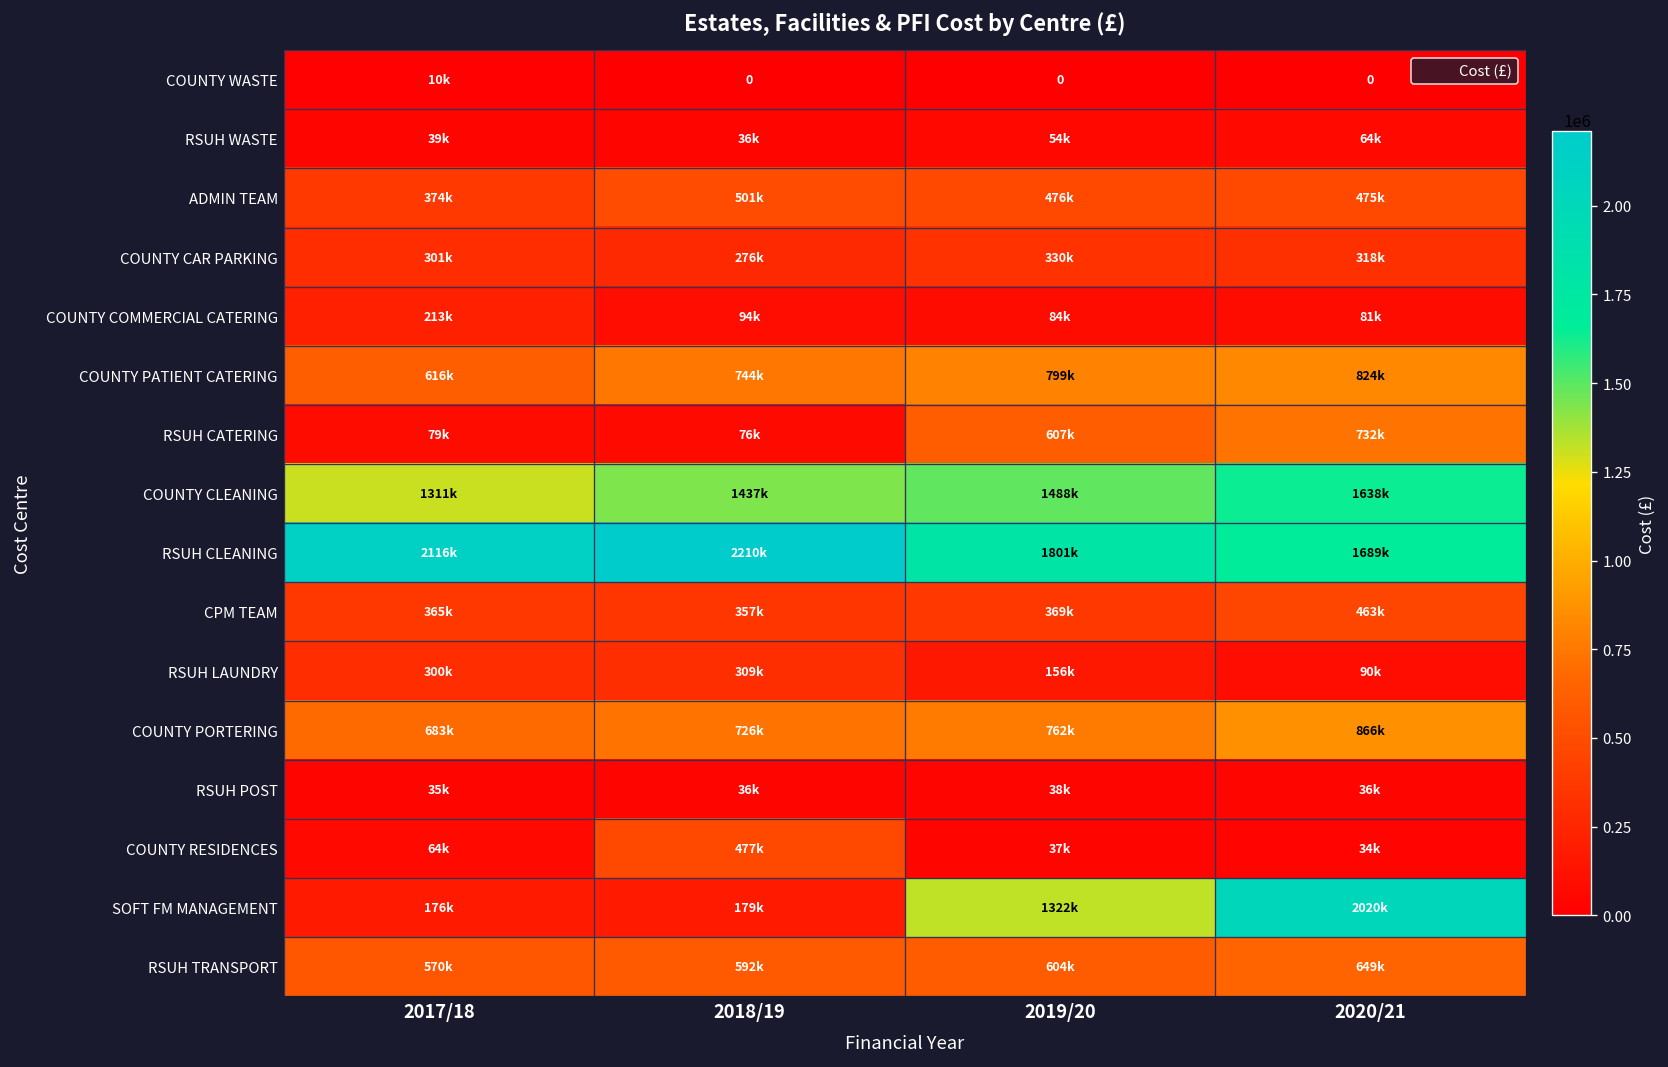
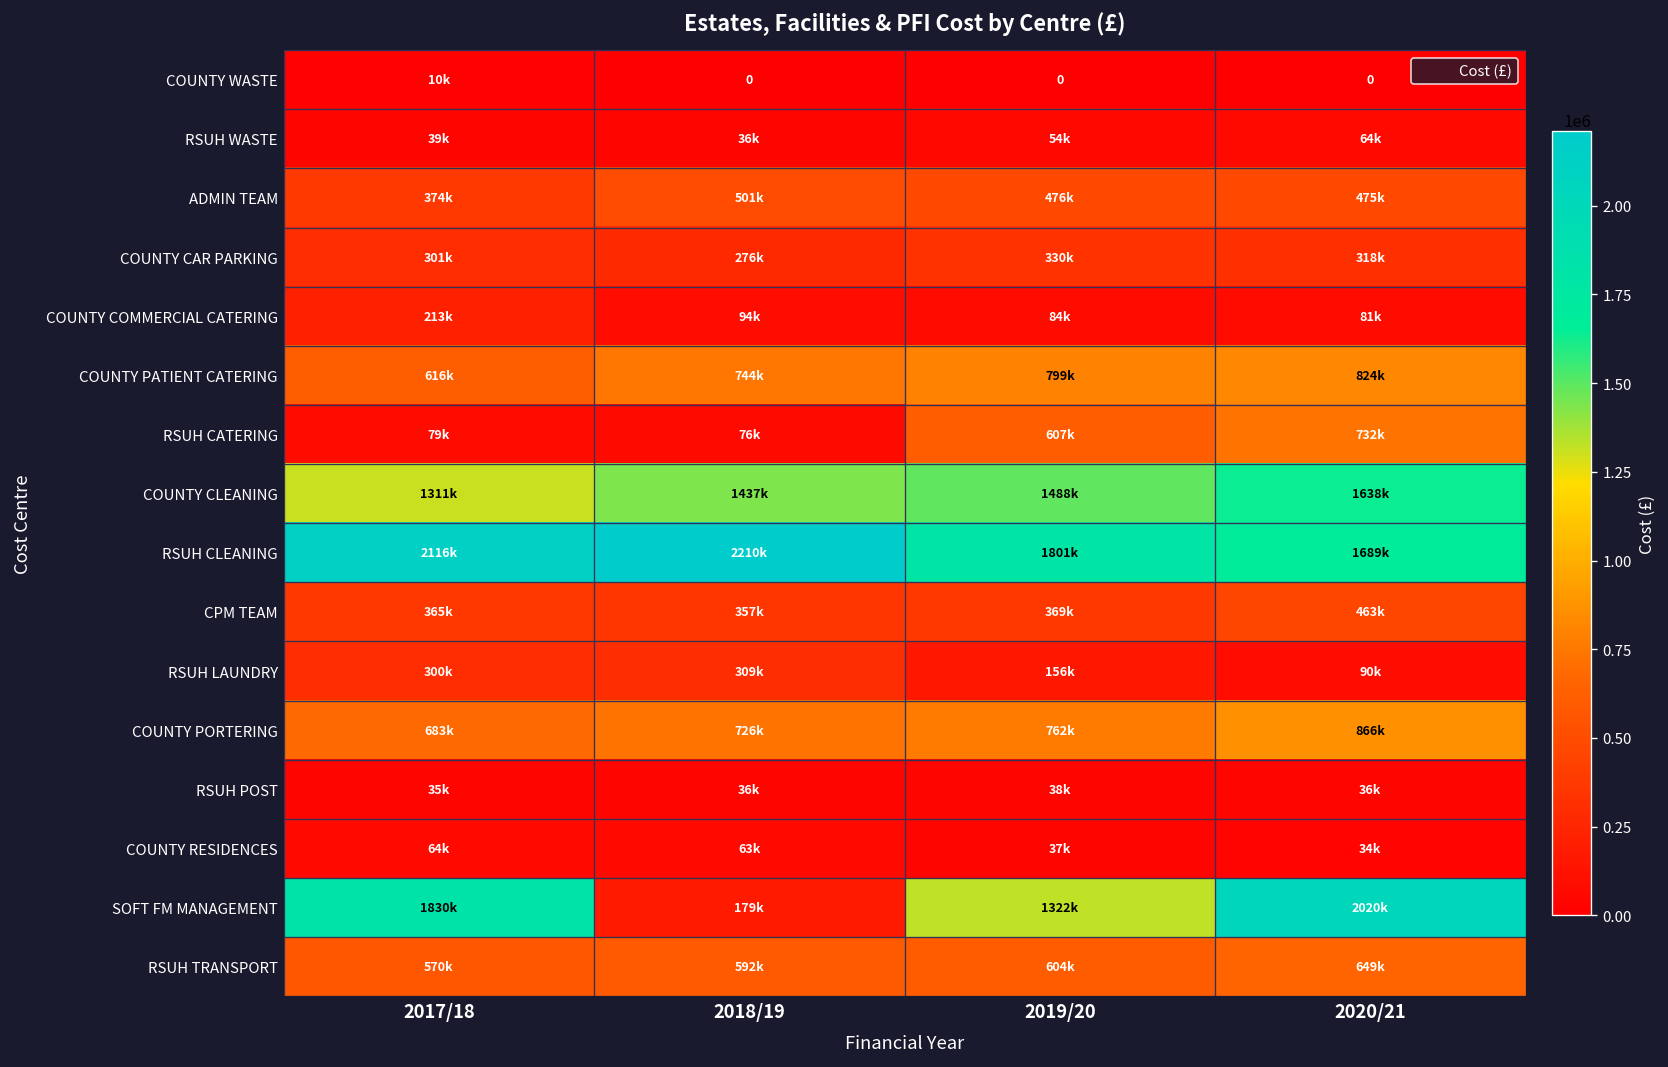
COUNTY RESIDENCES, 2018/19: 477k -> 63k
SOFT FM MANAGEMENT, 2017/18: 176k -> 1830k
